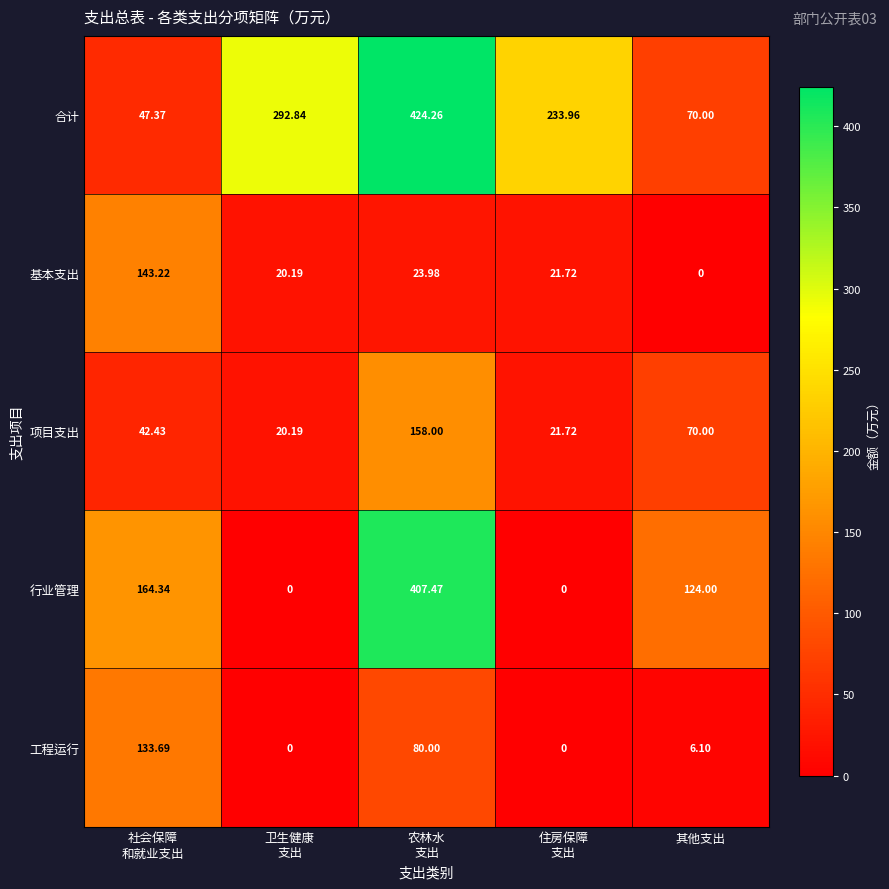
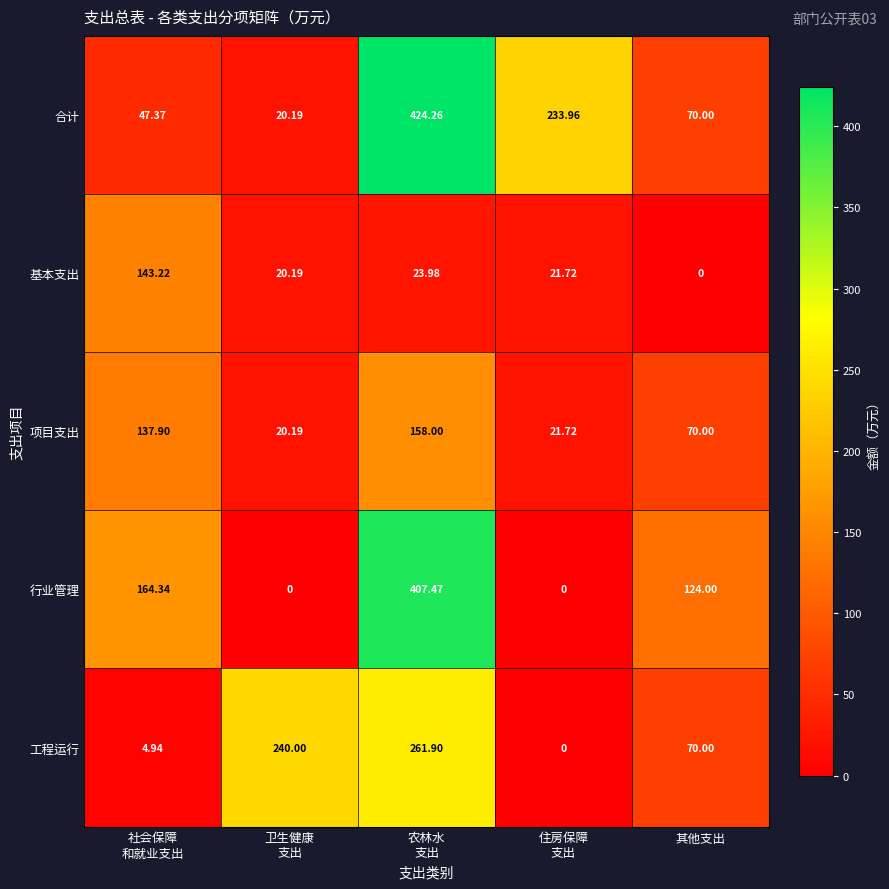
合计, 卫生健康 支出: 292.84 -> 20.19
项目支出, 社会保障 和就业支出: 42.43 -> 137.90
工程运行, 社会保障 和就业支出: 133.69 -> 4.94
工程运行, 卫生健康 支出: 0 -> 240.00
工程运行, 农林水 支出: 80.00 -> 261.90
工程运行, 其他支出: 6.10 -> 70.00
